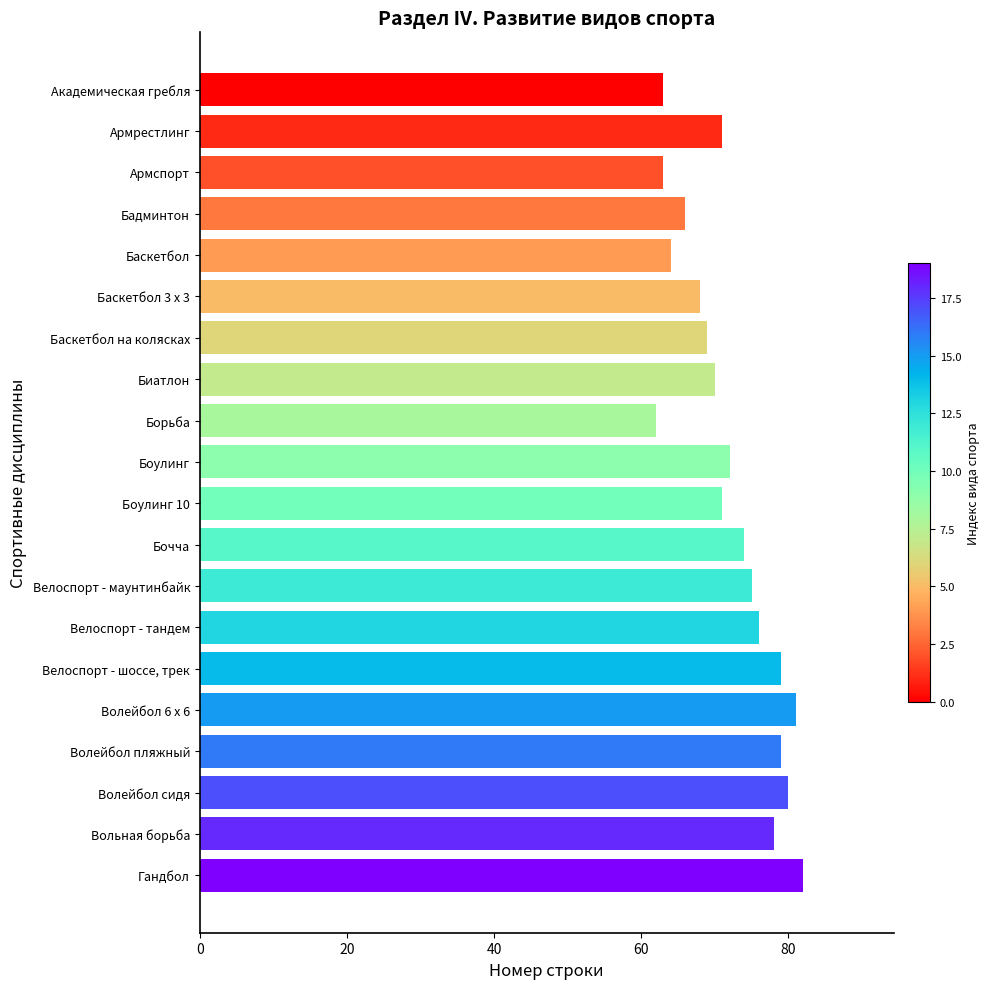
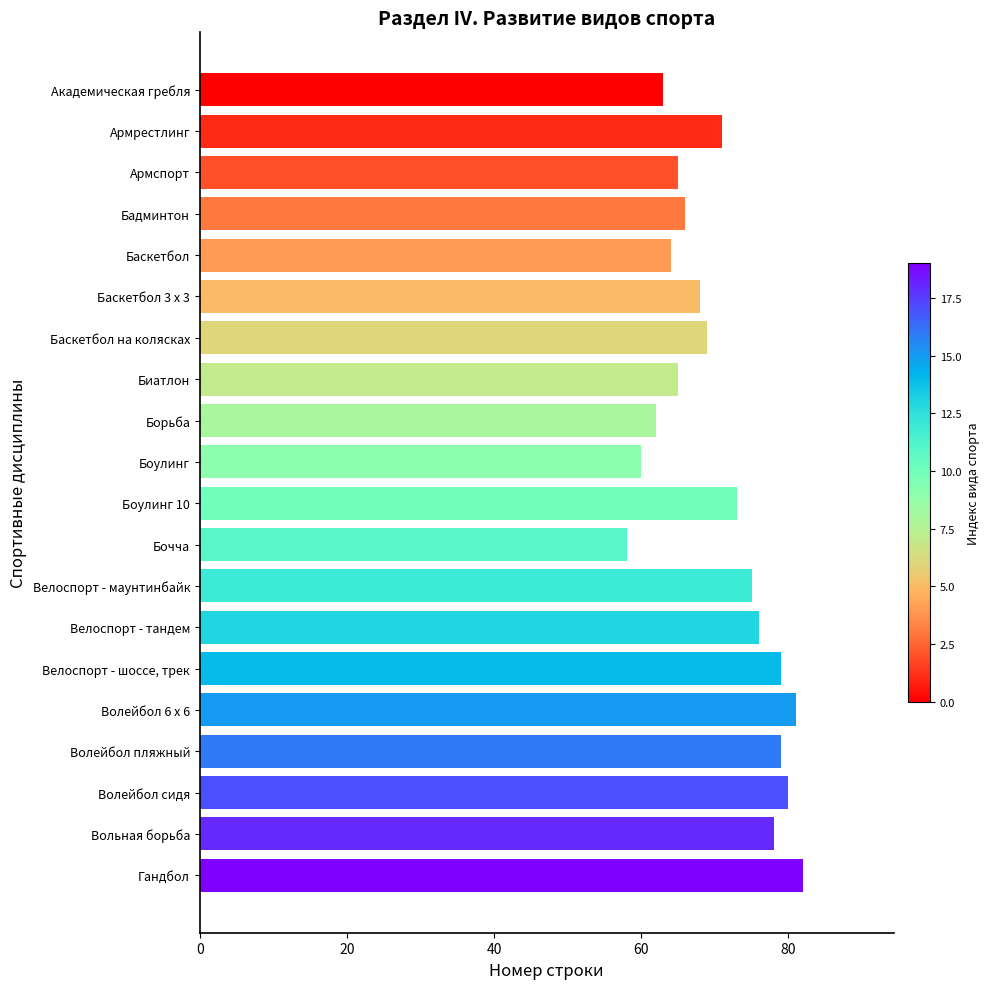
Армспорт: 63 -> 65
Биатлон: 70 -> 65
Боулинг: 72 -> 60
Боулинг 10: 71 -> 73
Бочча: 74 -> 58
